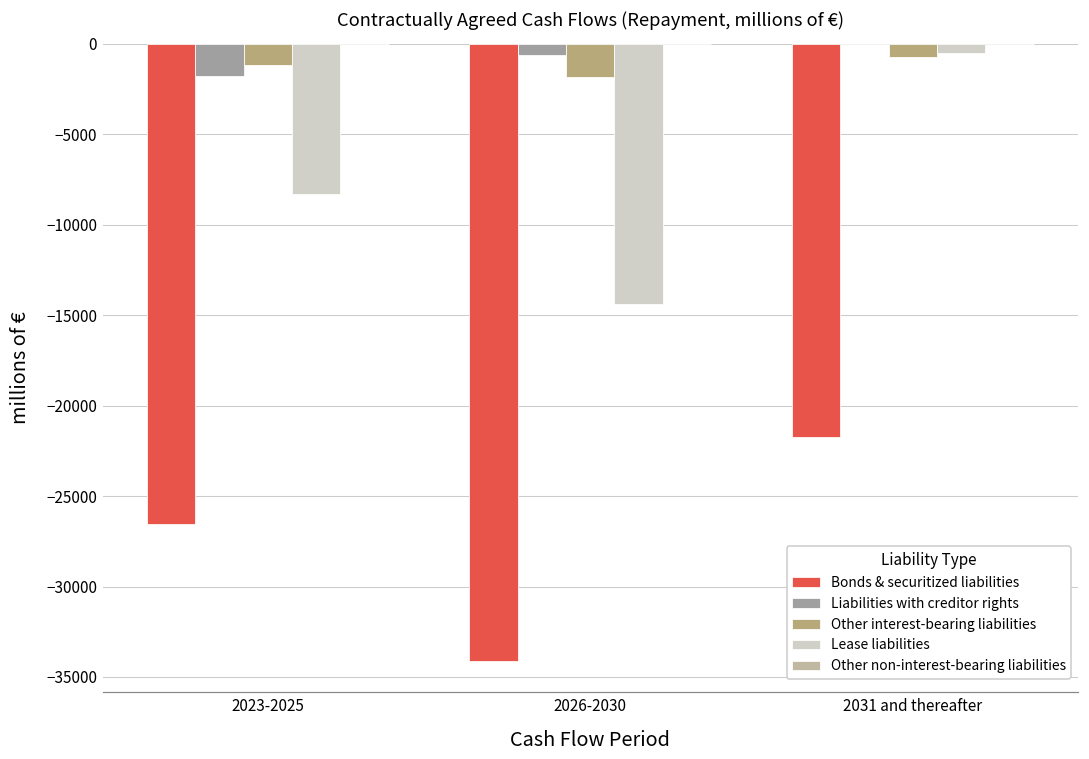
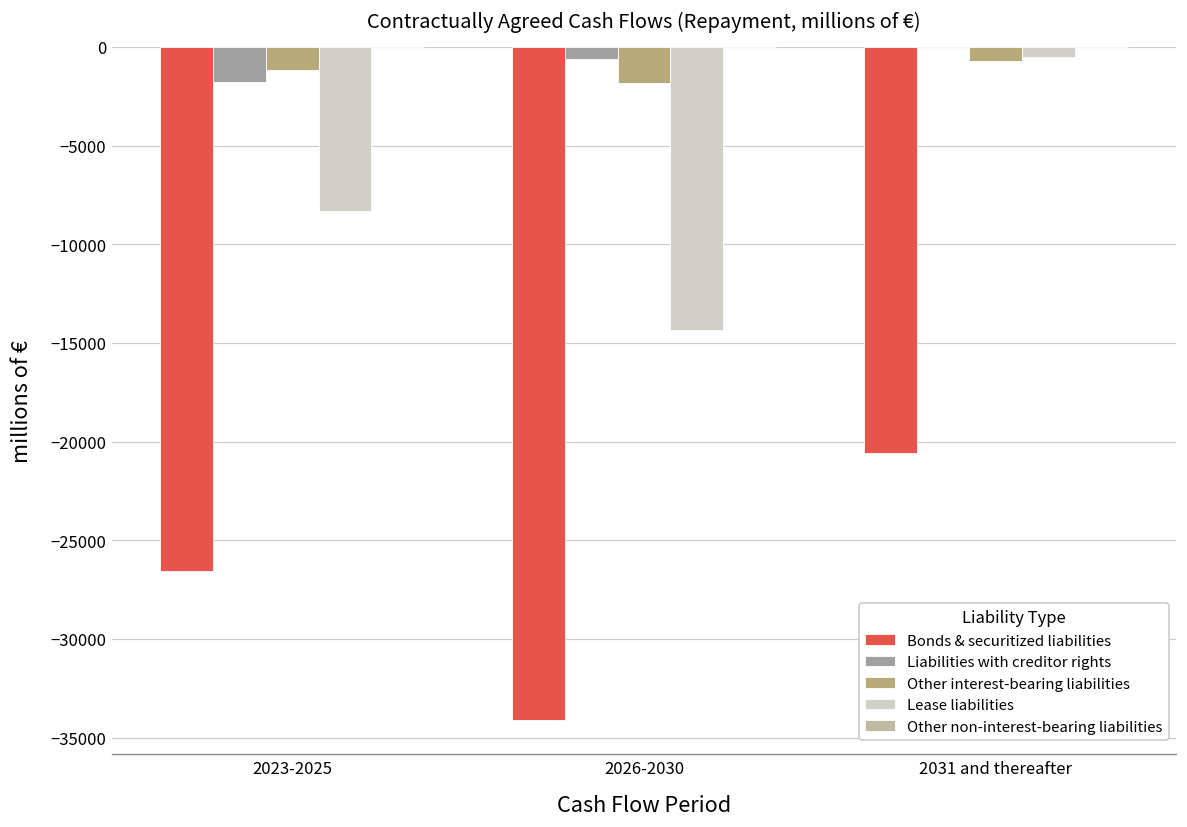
Bonds & securitized liabilities, 2031 and thereafter: -21800 -> -20600
